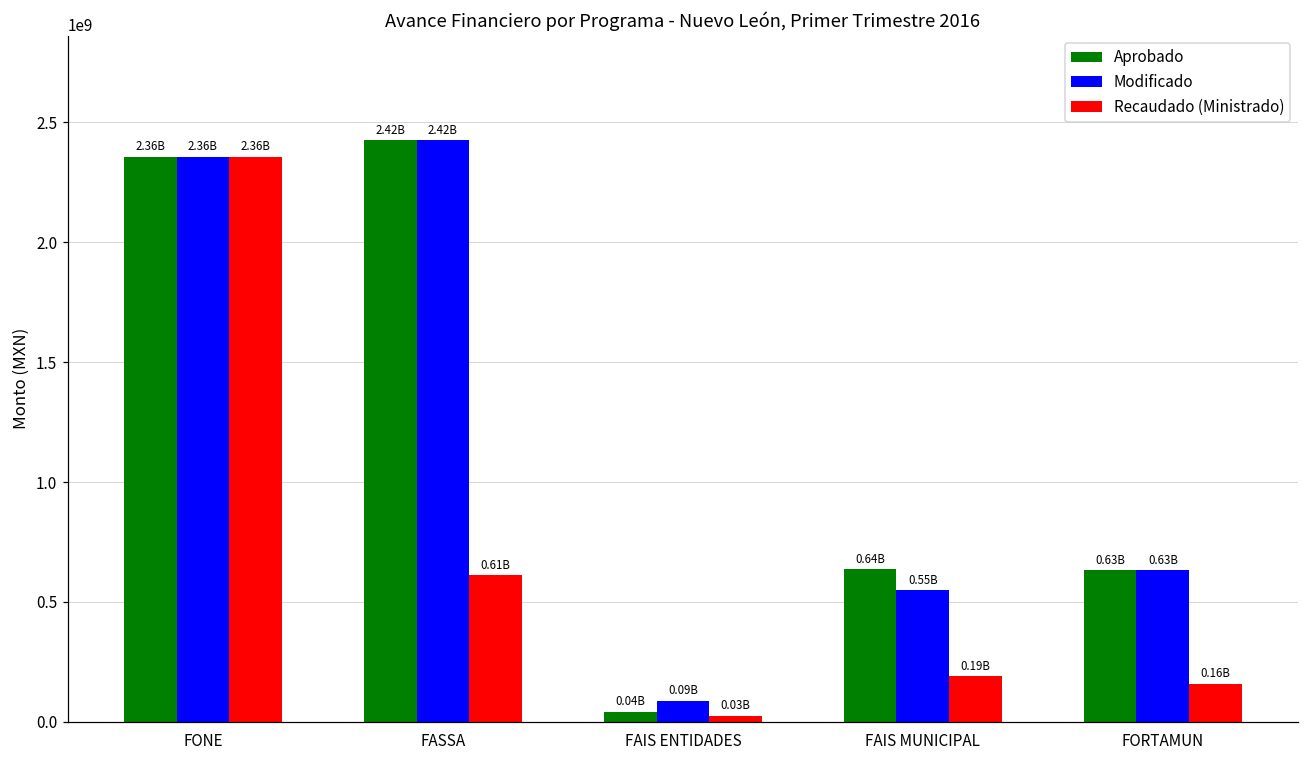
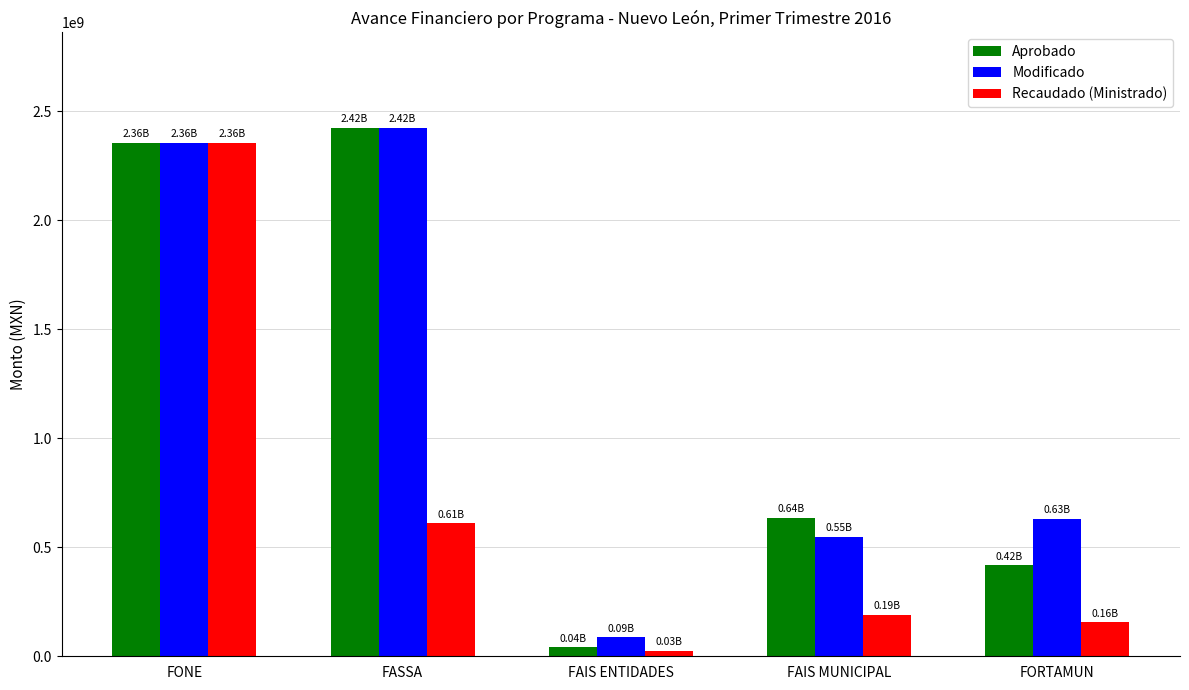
Aprobado, FORTAMUN: 0.63B -> 0.42B
